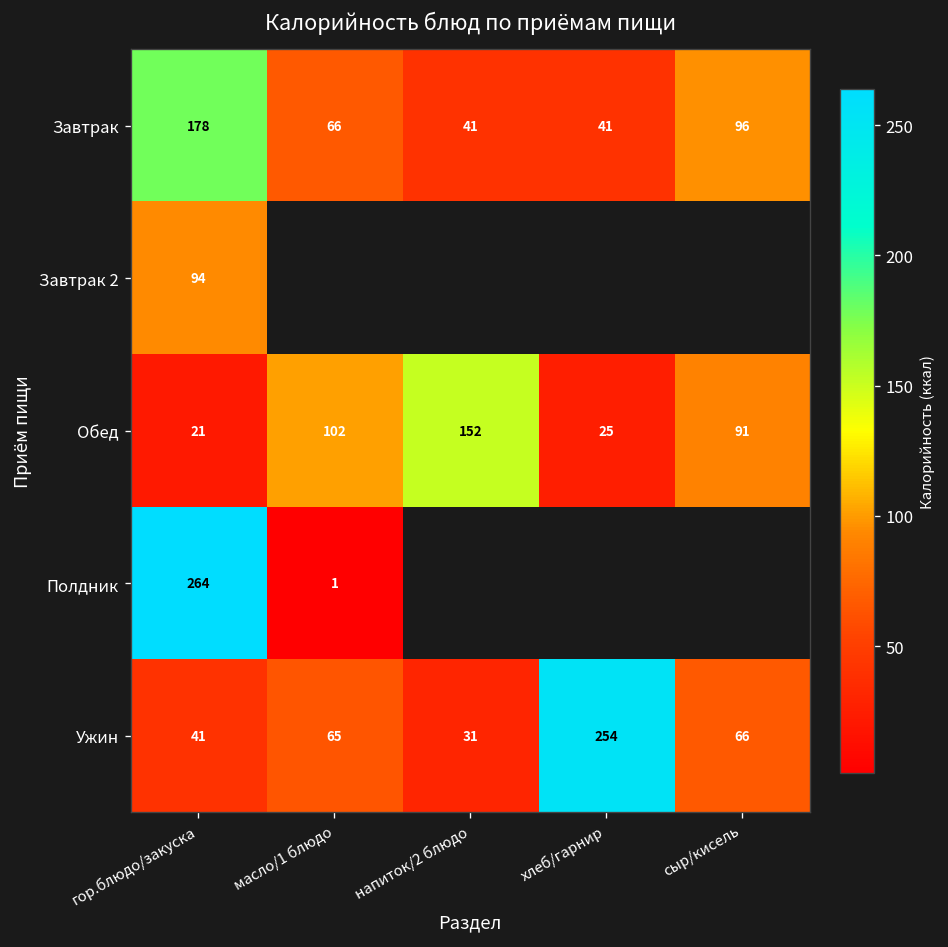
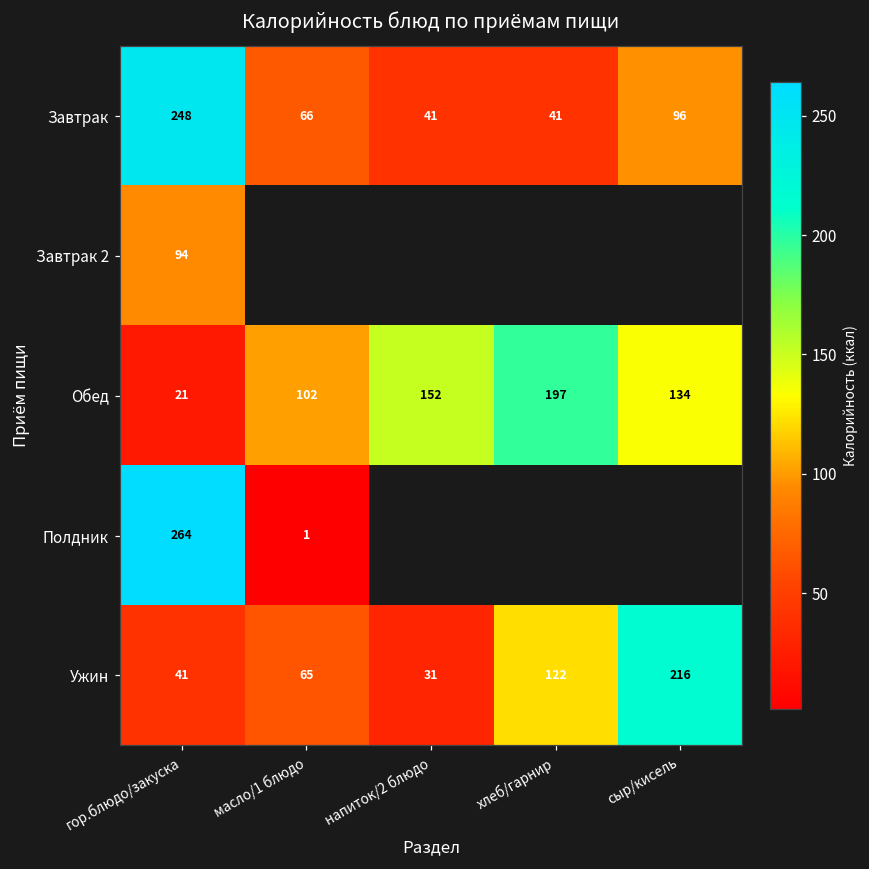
Завтрак, гор.блюдо/закуска: 178 -> 248
Обед, хлеб/гарнир: 25 -> 197
Обед, сыр/кисель: 91 -> 134
Ужин, хлеб/гарнир: 254 -> 122
Ужин, сыр/кисель: 66 -> 216
